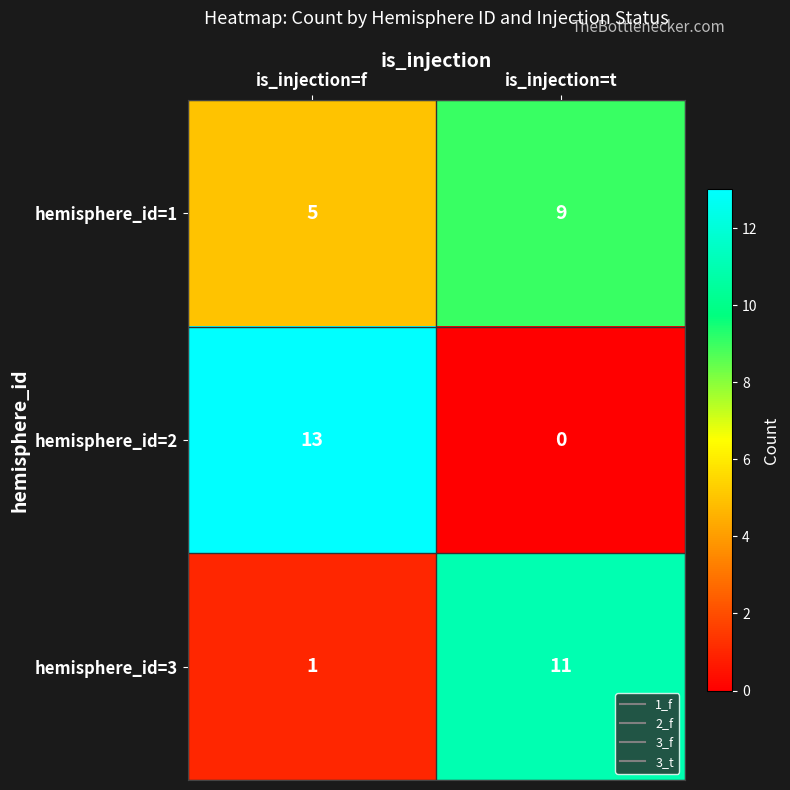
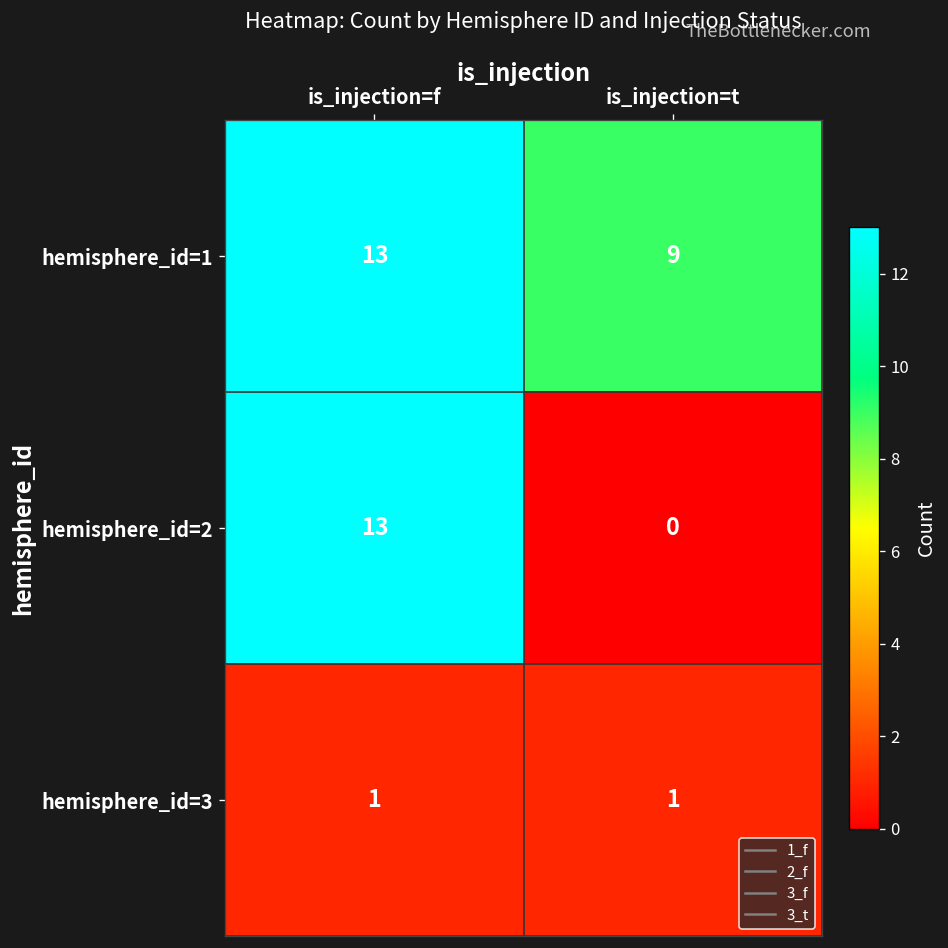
hemisphere_id=1, is_injection=f: 5 -> 13
hemisphere_id=3, is_injection=t: 11 -> 1
